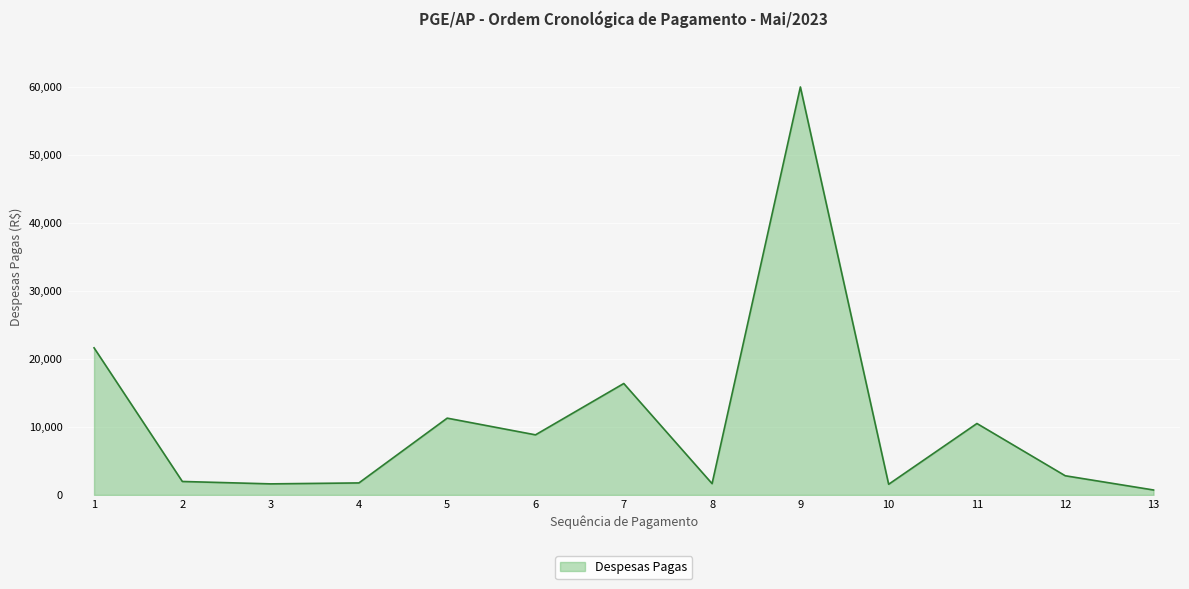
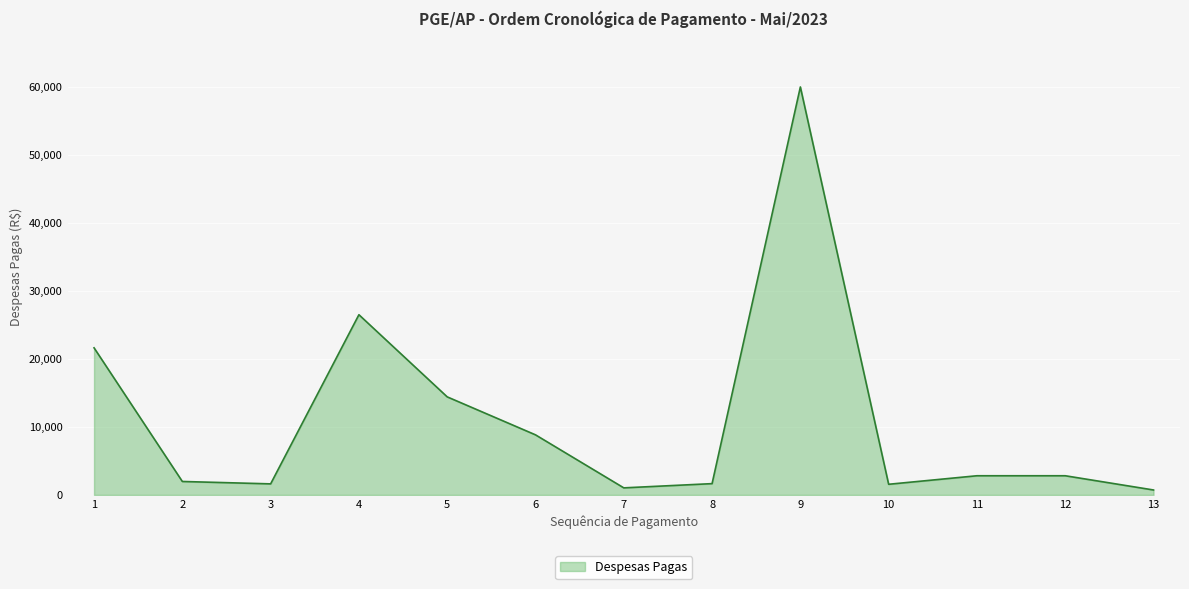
4: 2,000 -> 27,000
5: 11,000 -> 14,000
7: 16,000 -> 1,000
11: 11,000 -> 3,000
